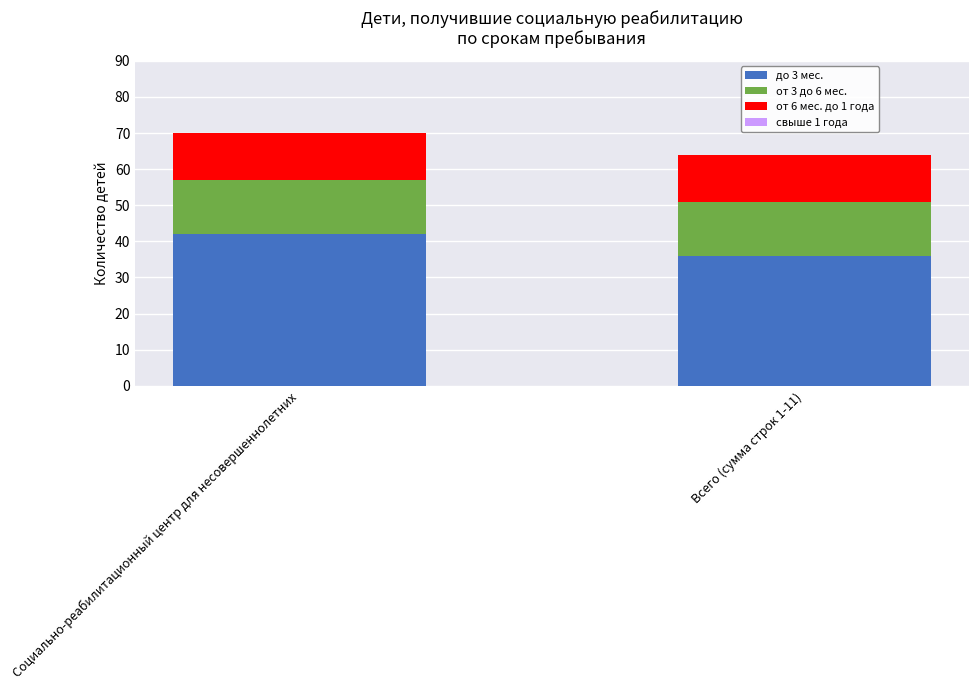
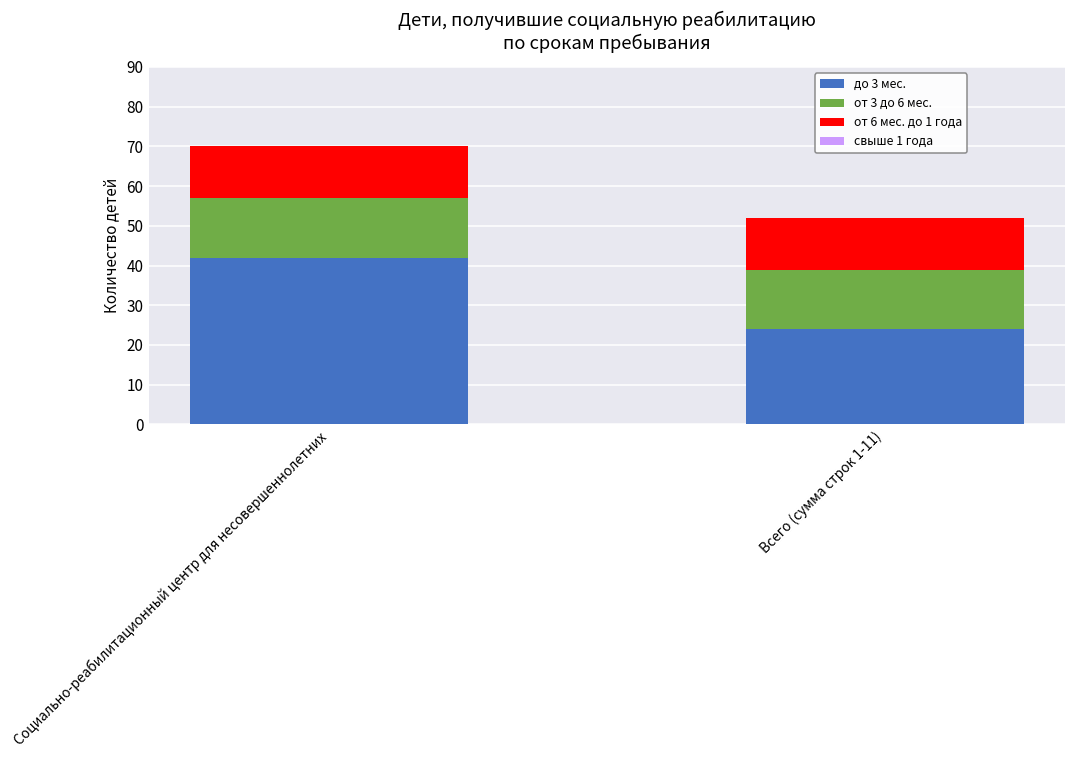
до 3 мес., Всего (сумма строк 1-11): 36 -> 24
